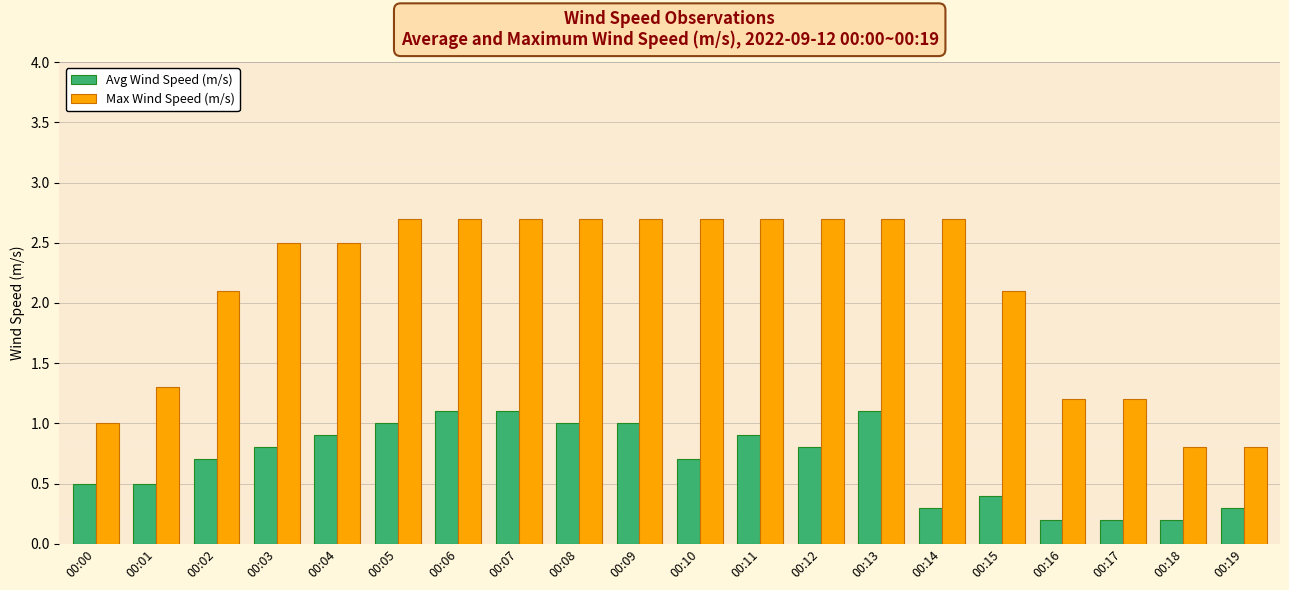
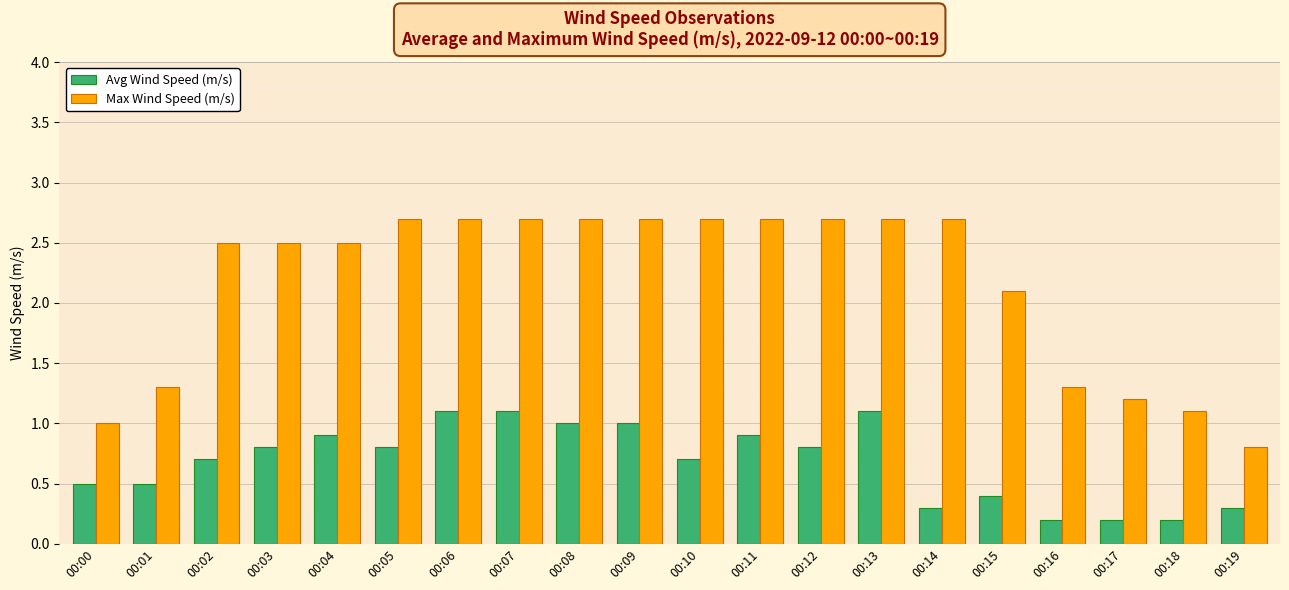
Max Wind Speed (m/s), 00:02: 2.1 -> 2.5
Avg Wind Speed (m/s), 00:05: 1.0 -> 0.8
Max Wind Speed (m/s), 00:16: 1.2 -> 1.3
Max Wind Speed (m/s), 00:18: 0.8 -> 1.1
